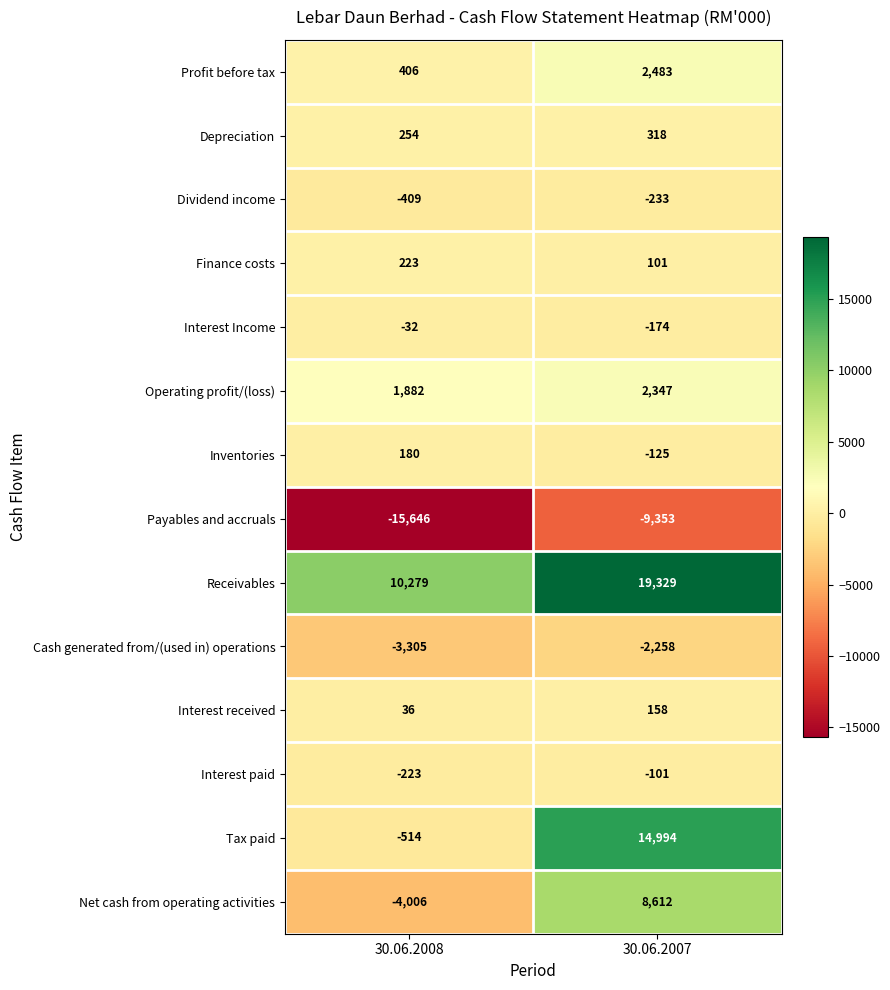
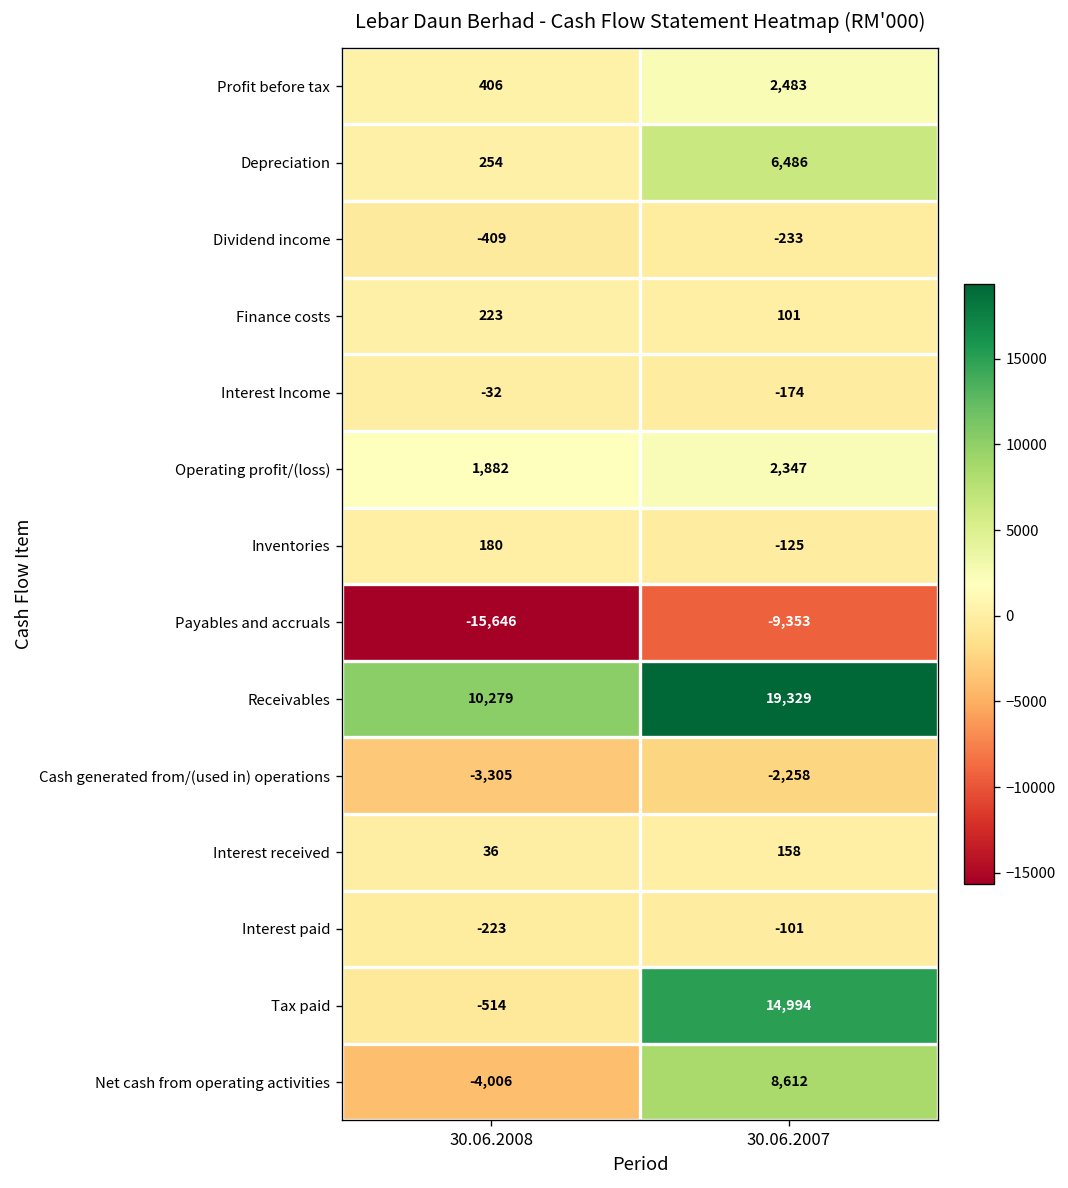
Depreciation, 30.06.2007: 318 -> 6,486
